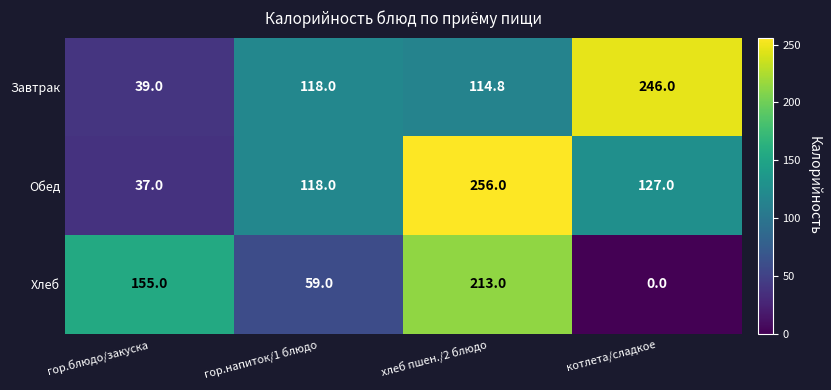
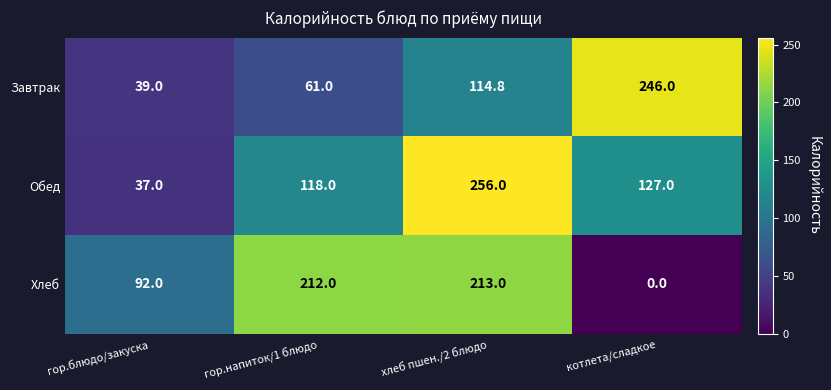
Завтрак, гор.напиток/1 блюдо: 118.0 -> 61.0
Хлеб, гор.блюдо/закуска: 155.0 -> 92.0
Хлеб, гор.напиток/1 блюдо: 59.0 -> 212.0
